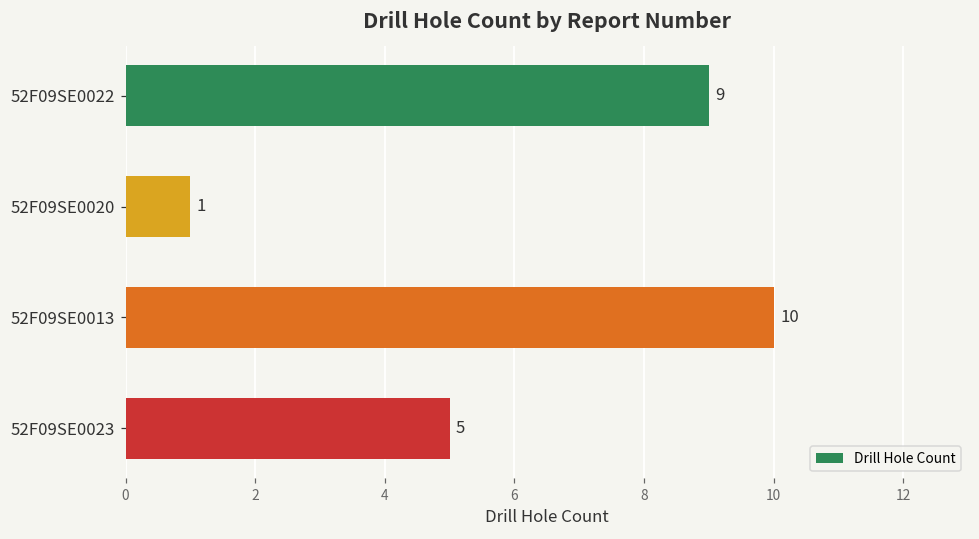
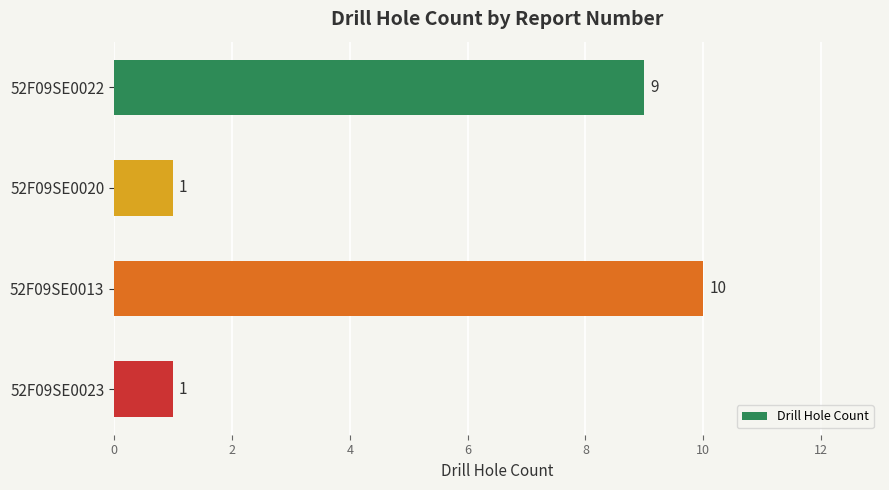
52F09SE0023: 5 -> 1
